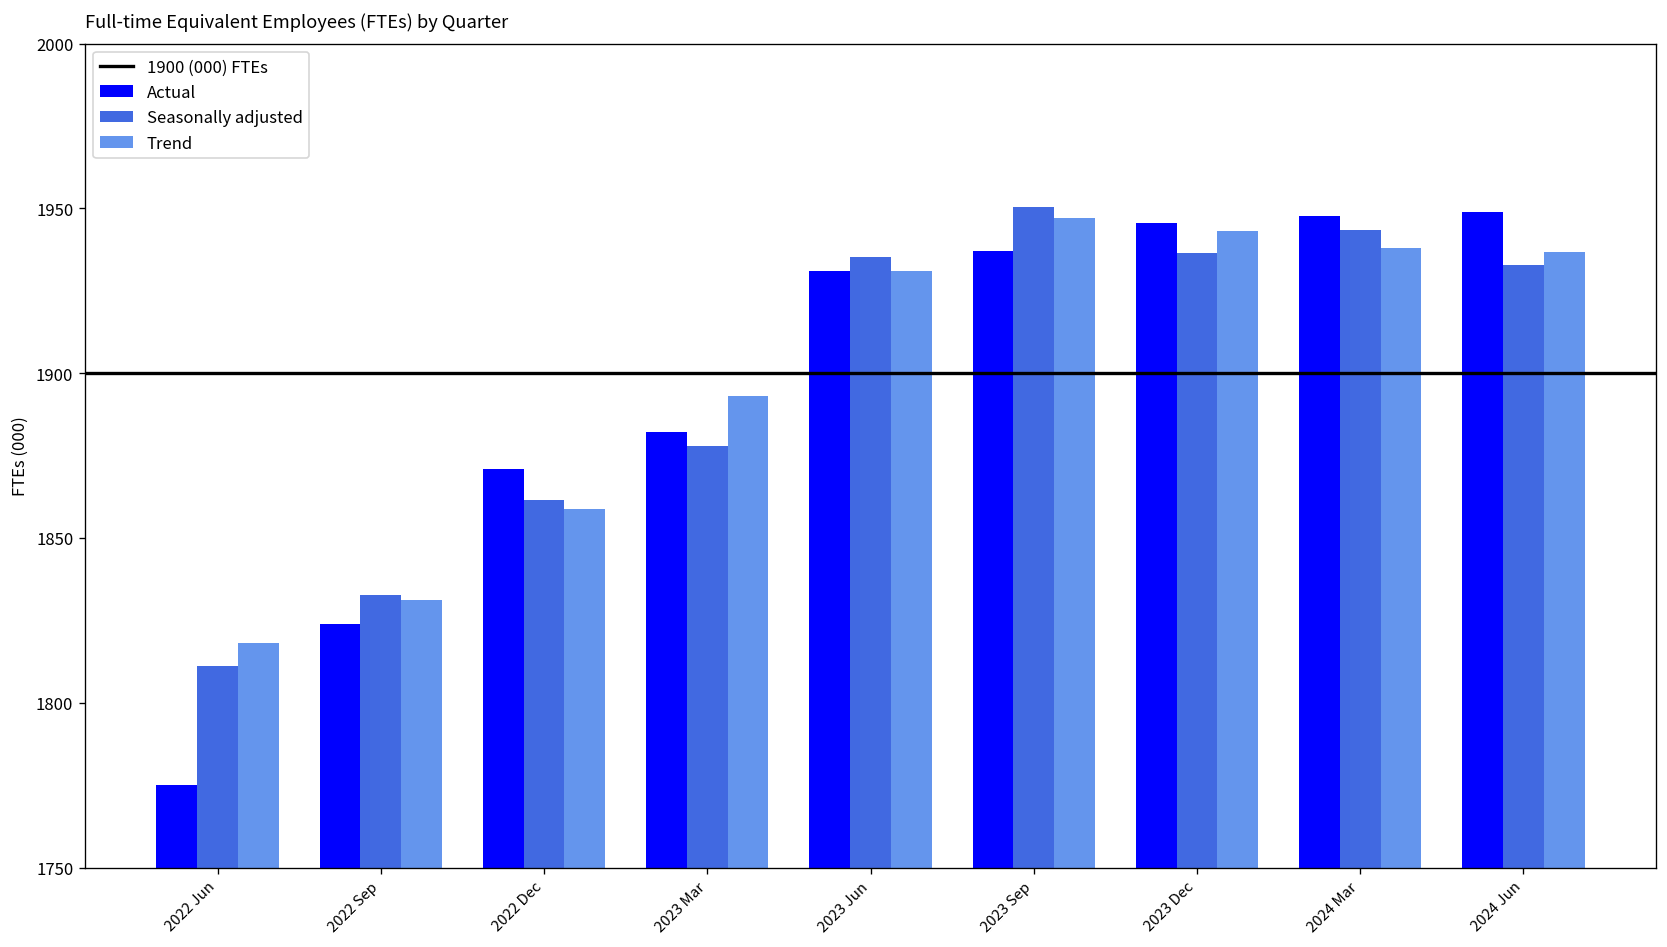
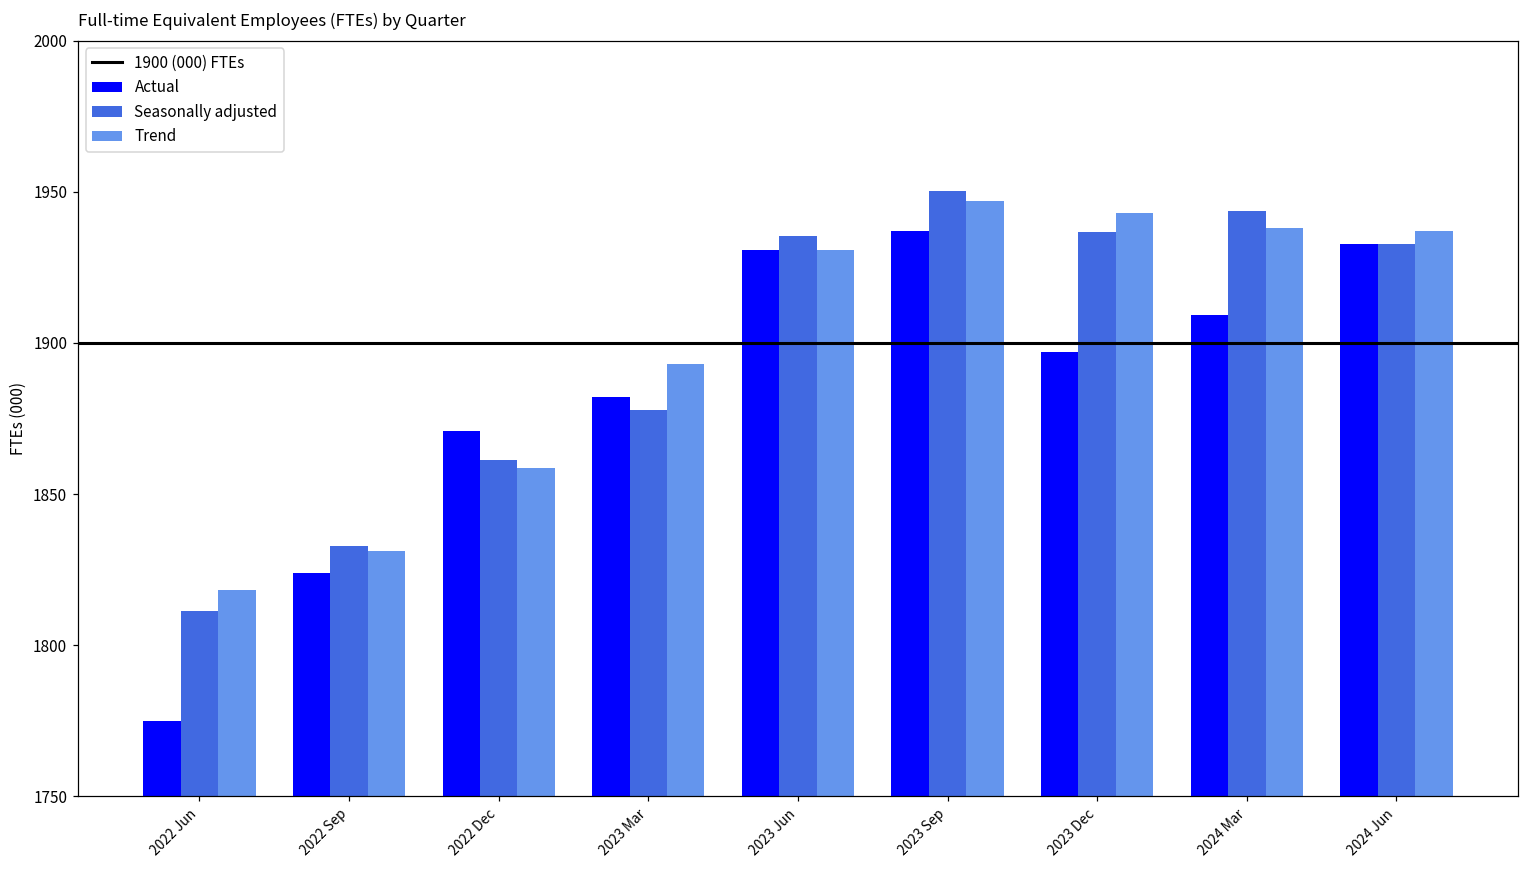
Actual, 2023 Dec: 1946 -> 1897
Actual, 2024 Mar: 1948 -> 1909
Actual, 2024 Jun: 1949 -> 1933
